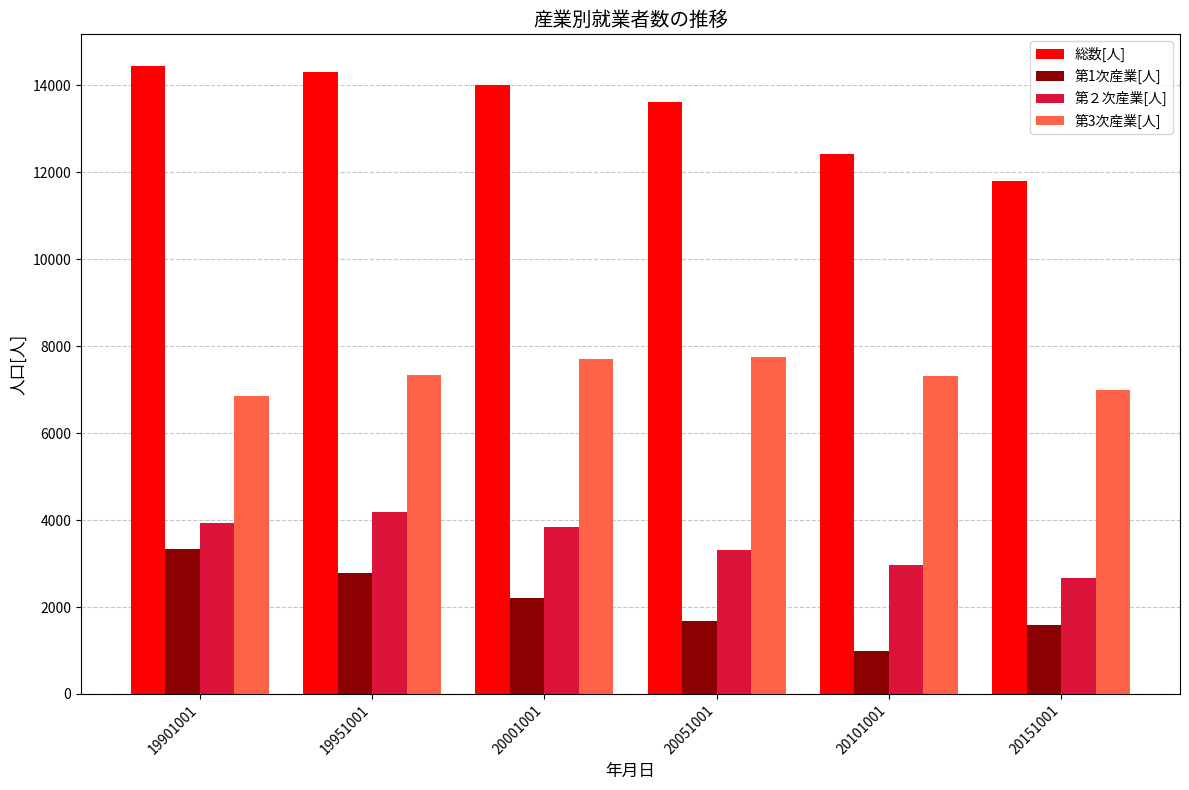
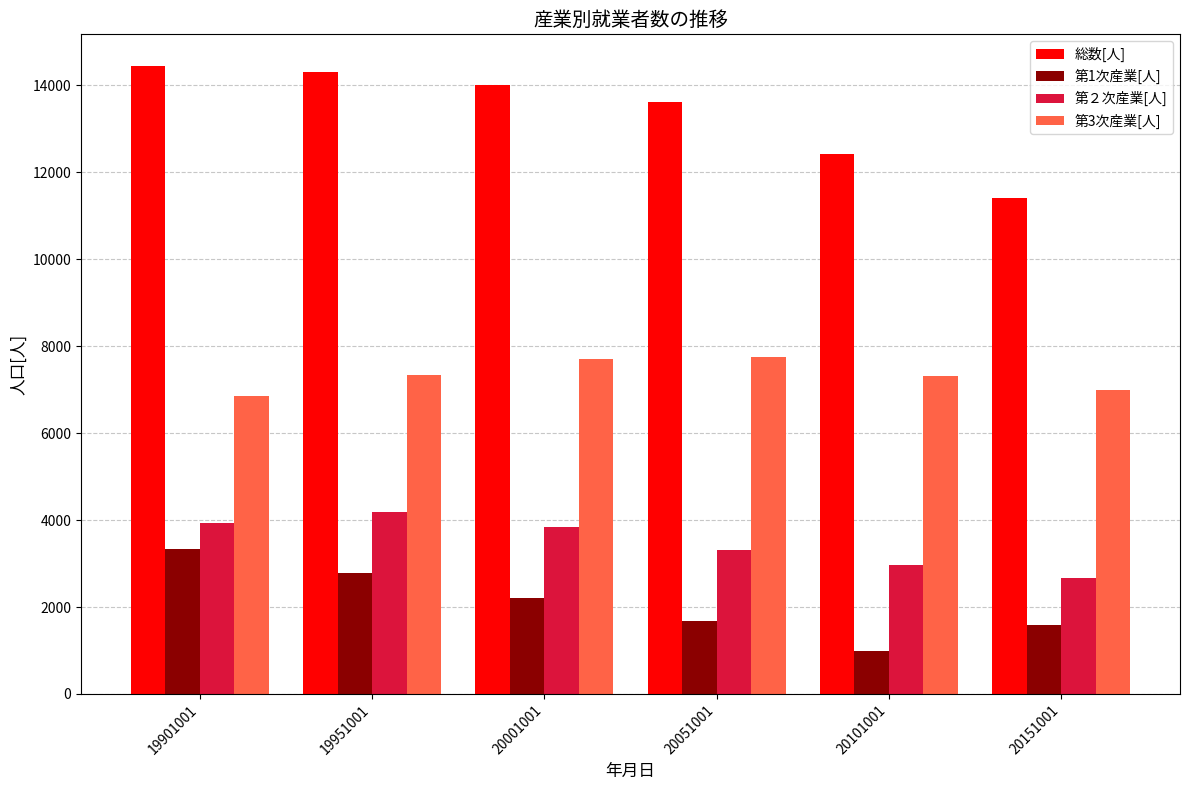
総数[人], 20151001: 11800 -> 11400
